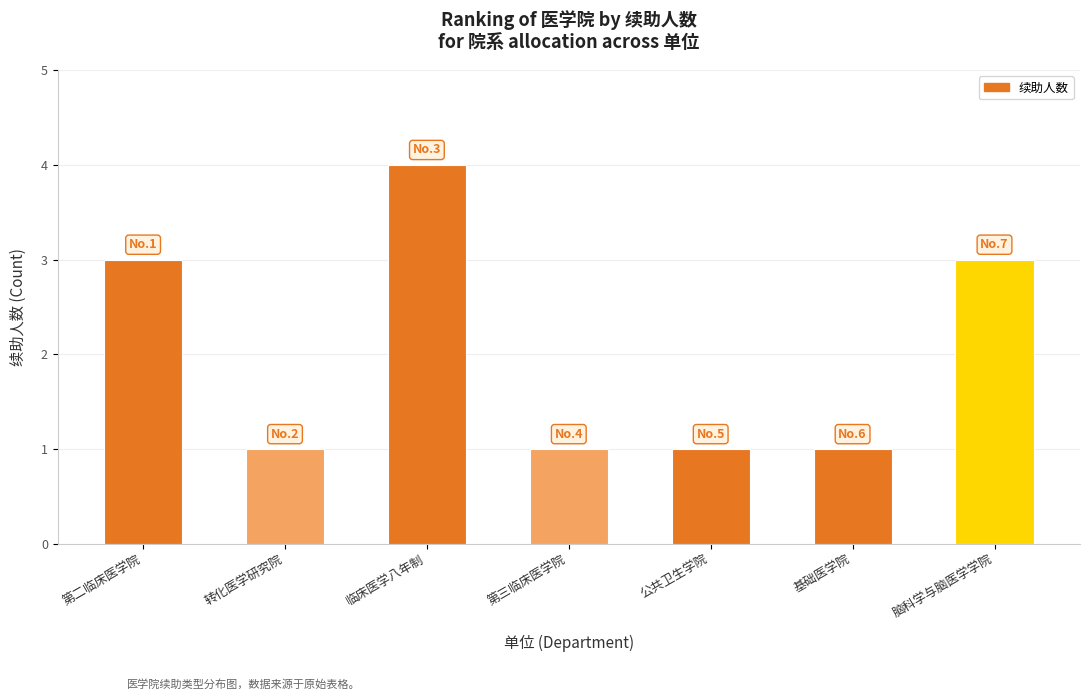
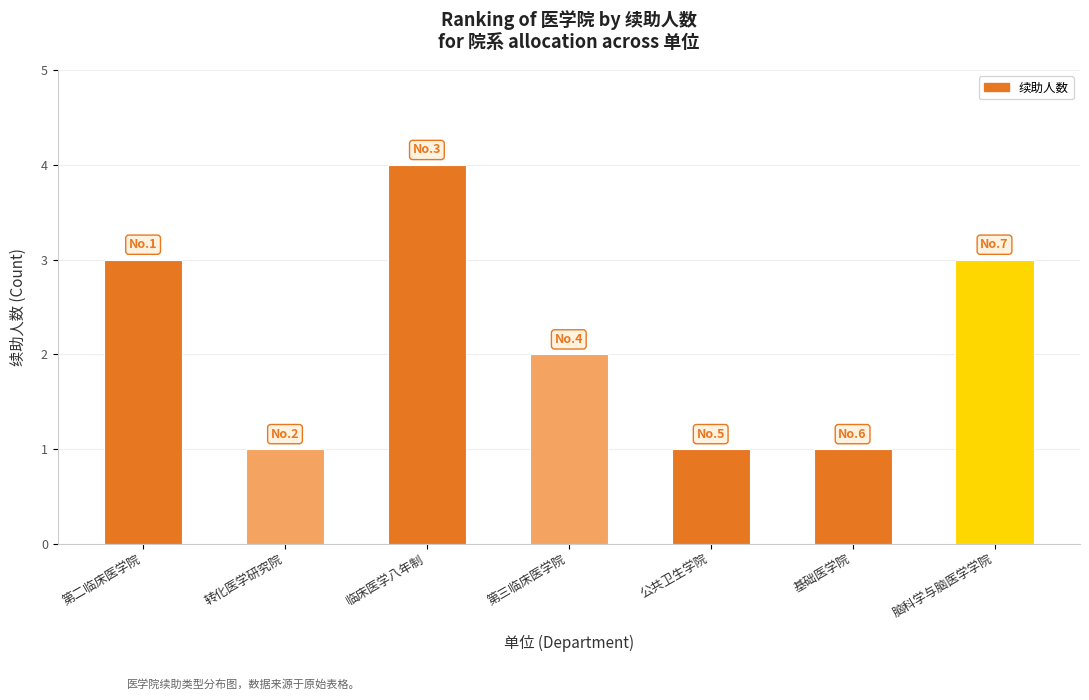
第三临床医学院: 1 -> 2
